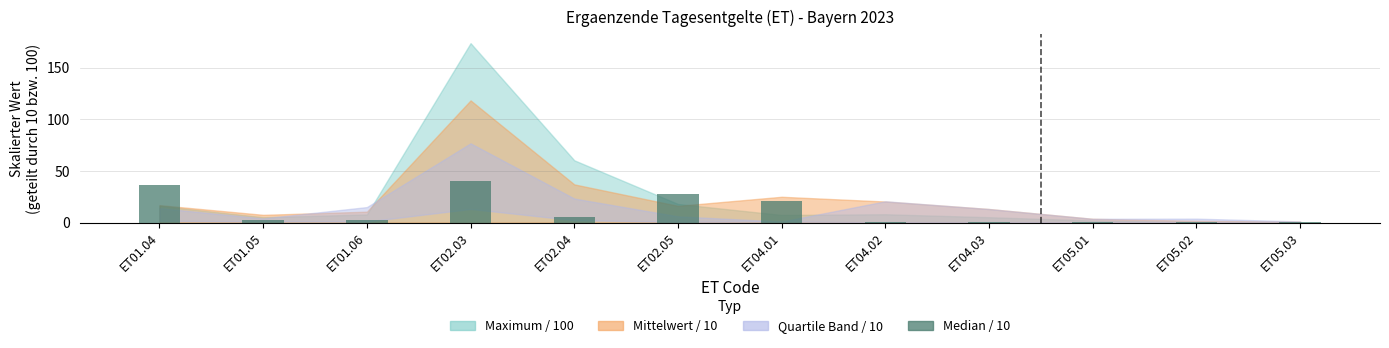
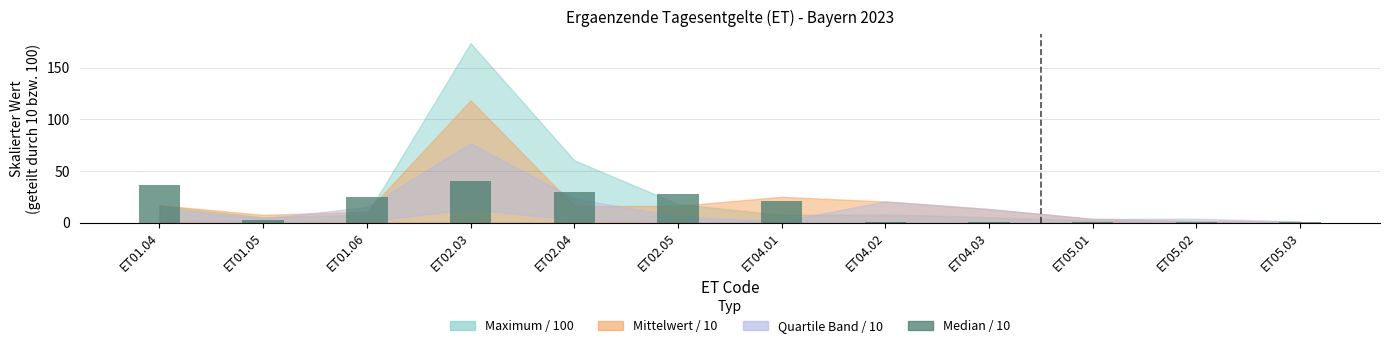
Median / 10, ET01.06: 3 -> 25
Median / 10, ET02.04: 6 -> 29
Mittelwert / 10, ET02.04: 37 -> 16
